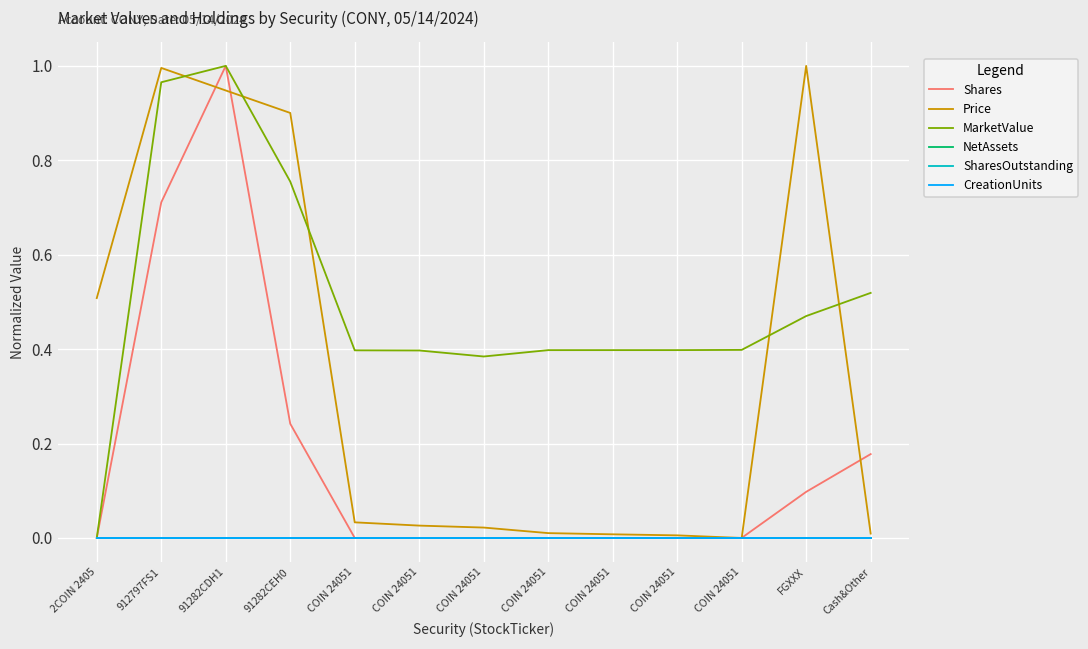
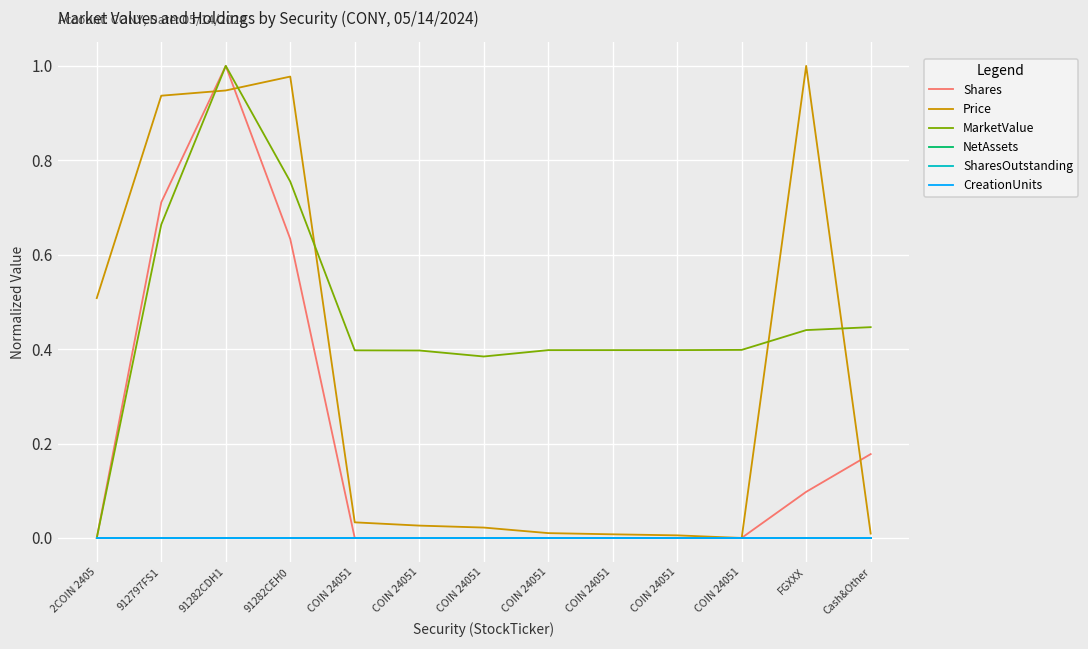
Price, 912797FS1: 1.00 -> 0.94
MarketValue, 912797FS1: 0.97 -> 0.66
Shares, 91282CEH0: 0.24 -> 0.63
Price, 91282CEH0: 0.90 -> 0.98
MarketValue, FGXXX: 0.47 -> 0.44
MarketValue, Cash&Other: 0.52 -> 0.45
